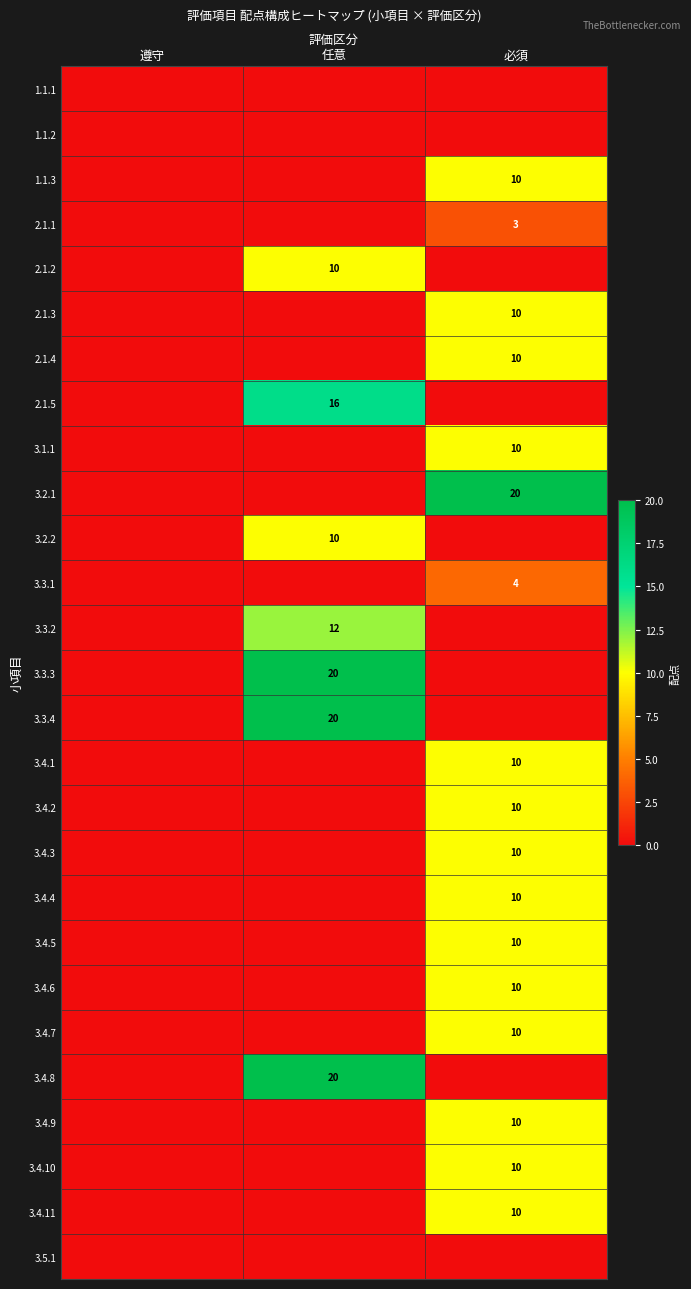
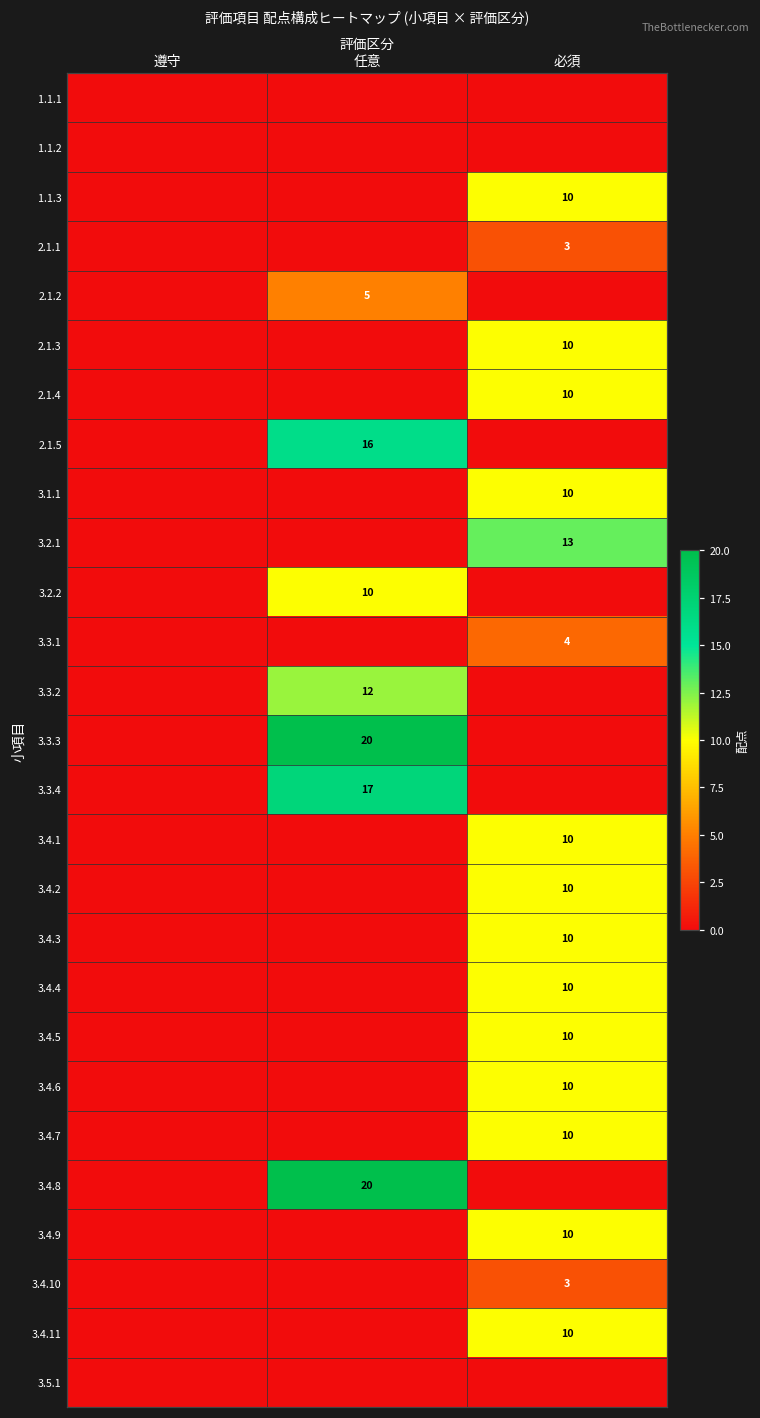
2.1.2, 任意: 10 -> 5
3.2.1, 必須: 20 -> 13
3.3.4, 任意: 20 -> 17
3.4.10, 必須: 10 -> 3
